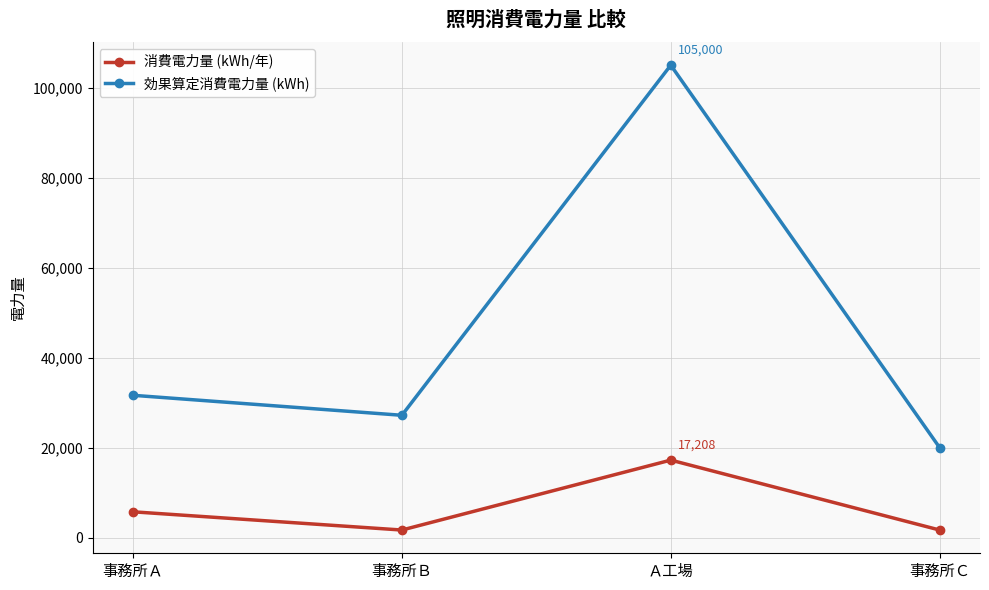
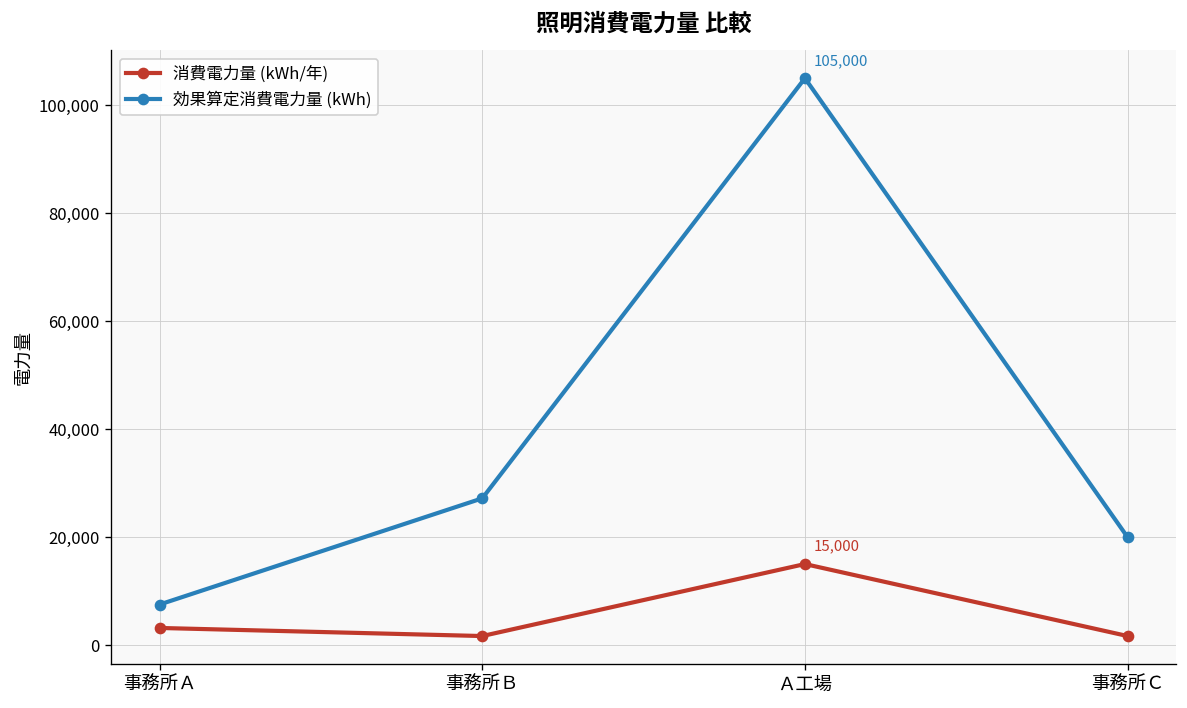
消費電力量 (kWh/年), 事務所Ａ: 6,000 -> 3,000
効果算定消費電力量 (kWh), 事務所Ａ: 32,000 -> 8,000
消費電力量 (kWh/年), Ａ工場: 17,208 -> 15,000
